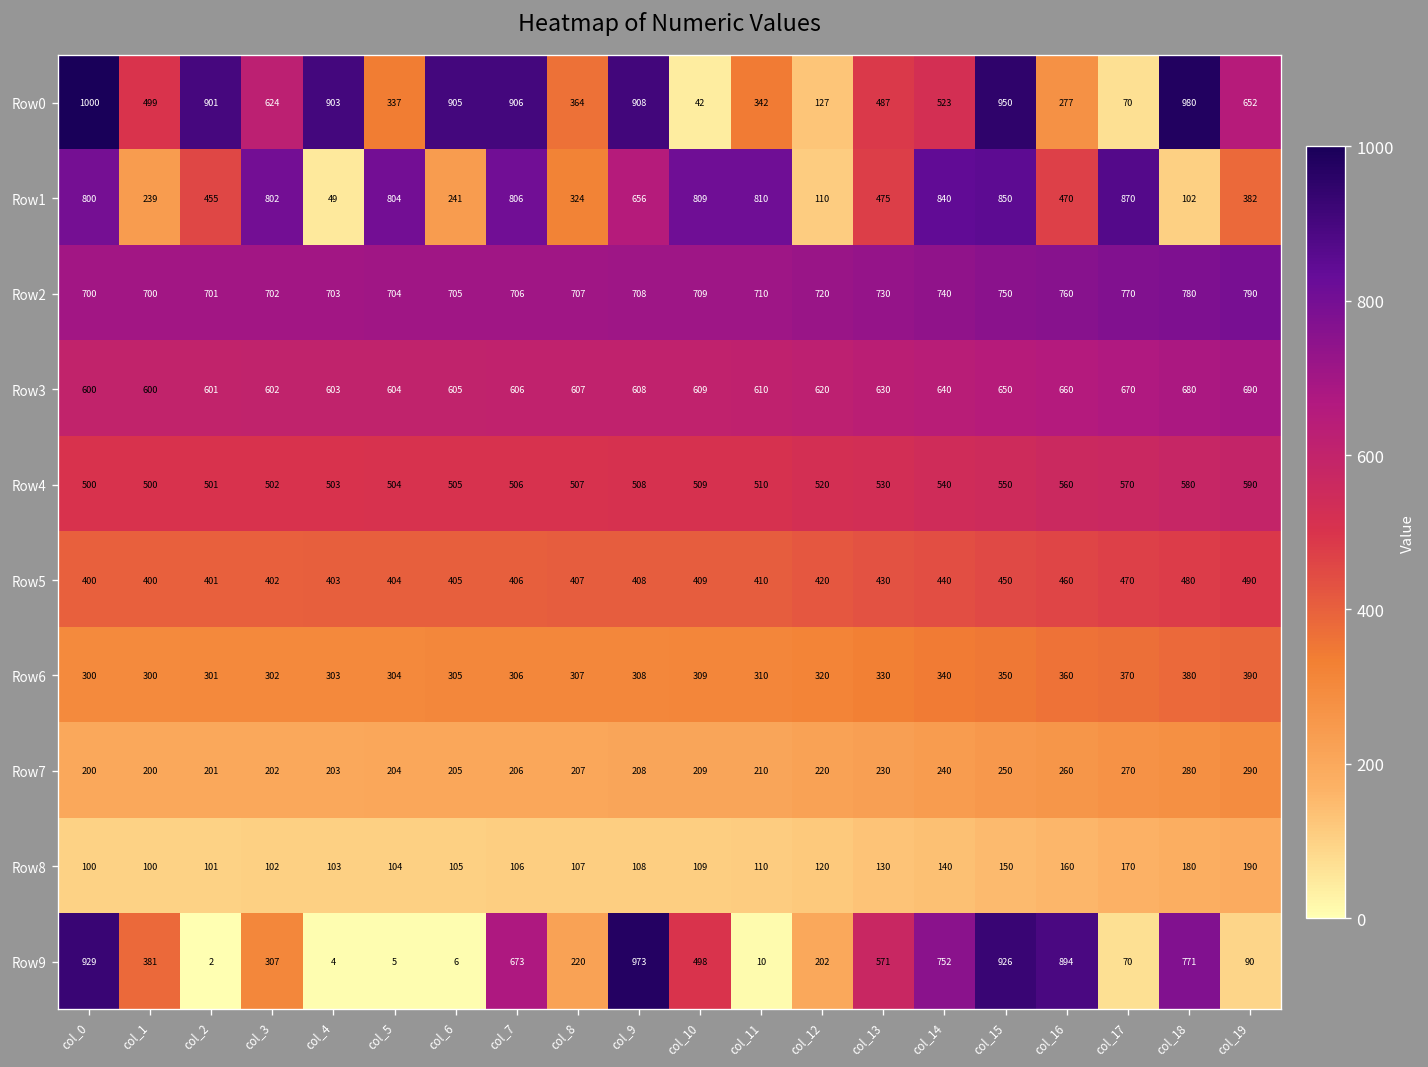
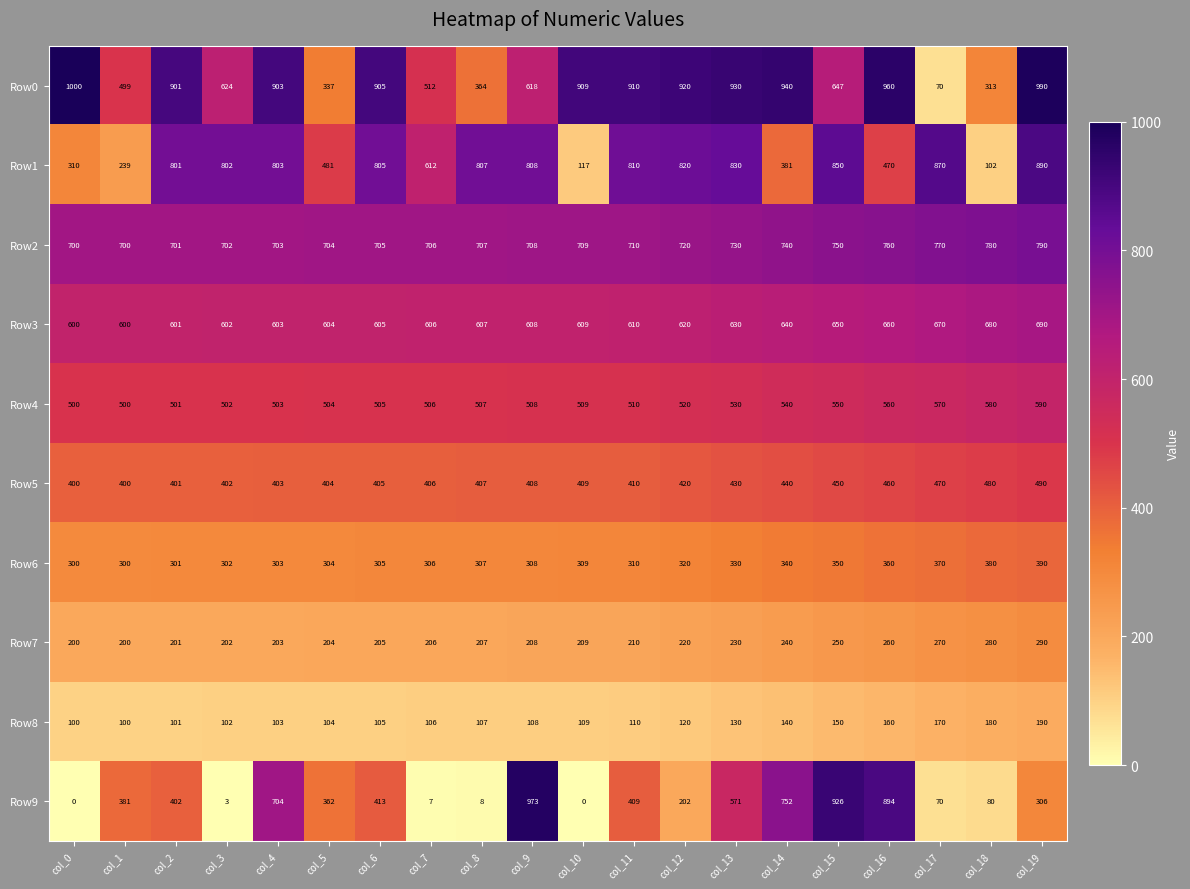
Row0, col_7: 906 -> 512
Row0, col_9: 908 -> 618
Row0, col_10: 42 -> 909
Row0, col_11: 342 -> 910
Row0, col_12: 127 -> 920
Row0, col_13: 487 -> 930
Row0, col_14: 523 -> 940
Row0, col_15: 950 -> 647
Row0, col_16: 277 -> 960
Row0, col_18: 980 -> 313
Row0, col_19: 652 -> 990
Row1, col_0: 800 -> 310
Row1, col_2: 455 -> 801
Row1, col_4: 49 -> 803
Row1, col_5: 804 -> 481
Row1, col_6: 241 -> 805
Row1, col_7: 806 -> 612
Row1, col_8: 324 -> 807
Row1, col_9: 656 -> 808
Row1, col_10: 809 -> 117
Row1, col_12: 110 -> 820
Row1, col_13: 475 -> 830
Row1, col_14: 840 -> 381
Row1, col_19: 382 -> 890
Row9, col_0: 929 -> 0
Row9, col_2: 2 -> 402
Row9, col_3: 307 -> 3
Row9, col_4: 4 -> 704
Row9, col_5: 5 -> 362
Row9, col_6: 6 -> 413
Row9, col_7: 673 -> 7
Row9, col_8: 220 -> 8
Row9, col_10: 498 -> 0
Row9, col_11: 10 -> 409
Row9, col_18: 771 -> 80
Row9, col_19: 90 -> 306
